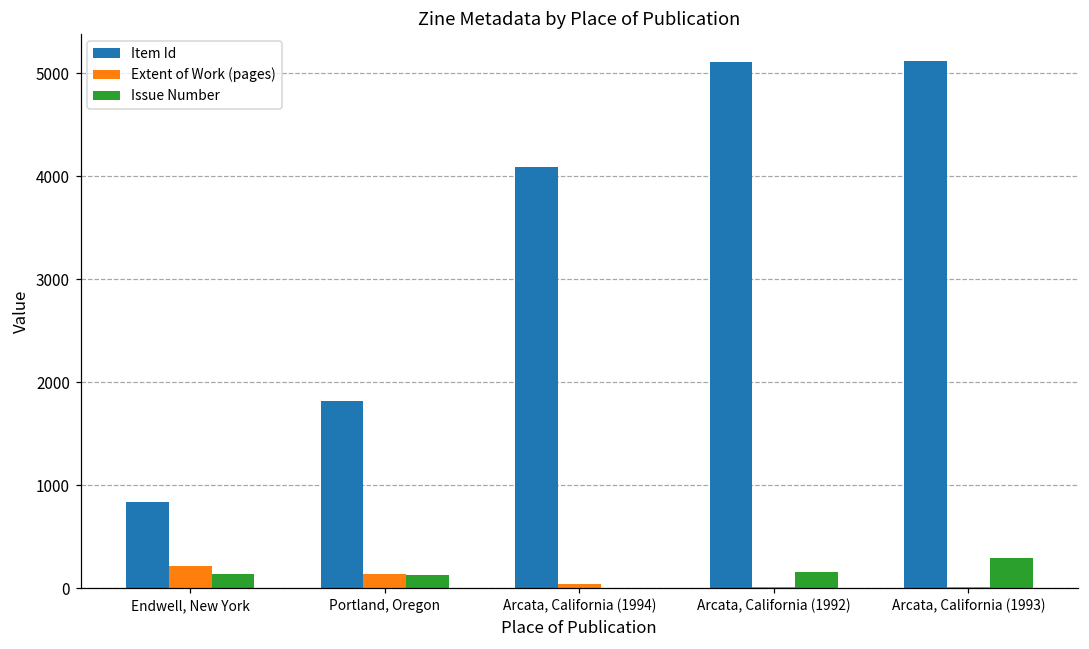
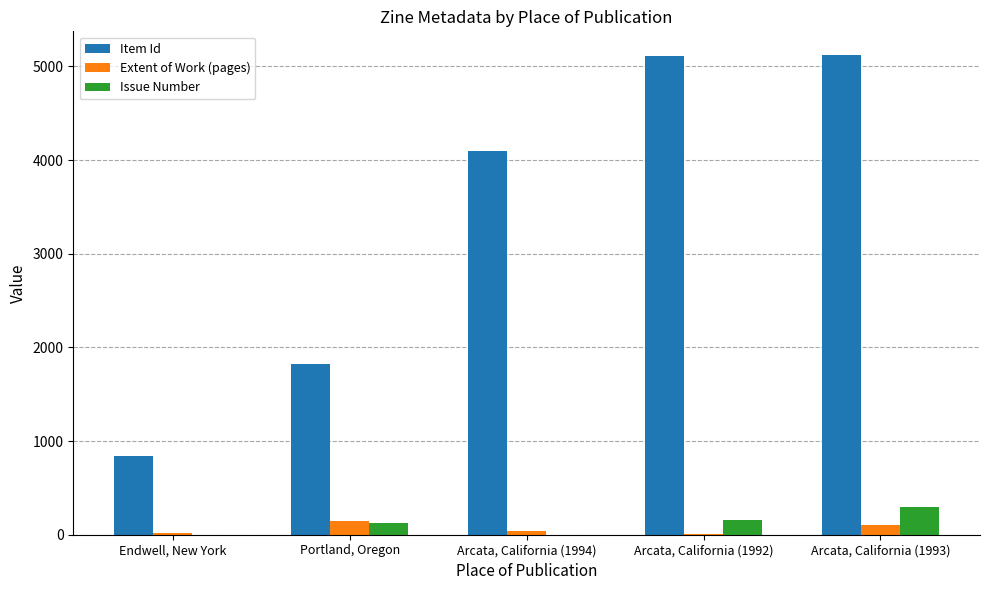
Extent of Work (pages), Endwell, New York: 200 -> 0
Issue Number, Endwell, New York: 100 -> 0
Extent of Work (pages), Arcata, California (1993): 0 -> 100
